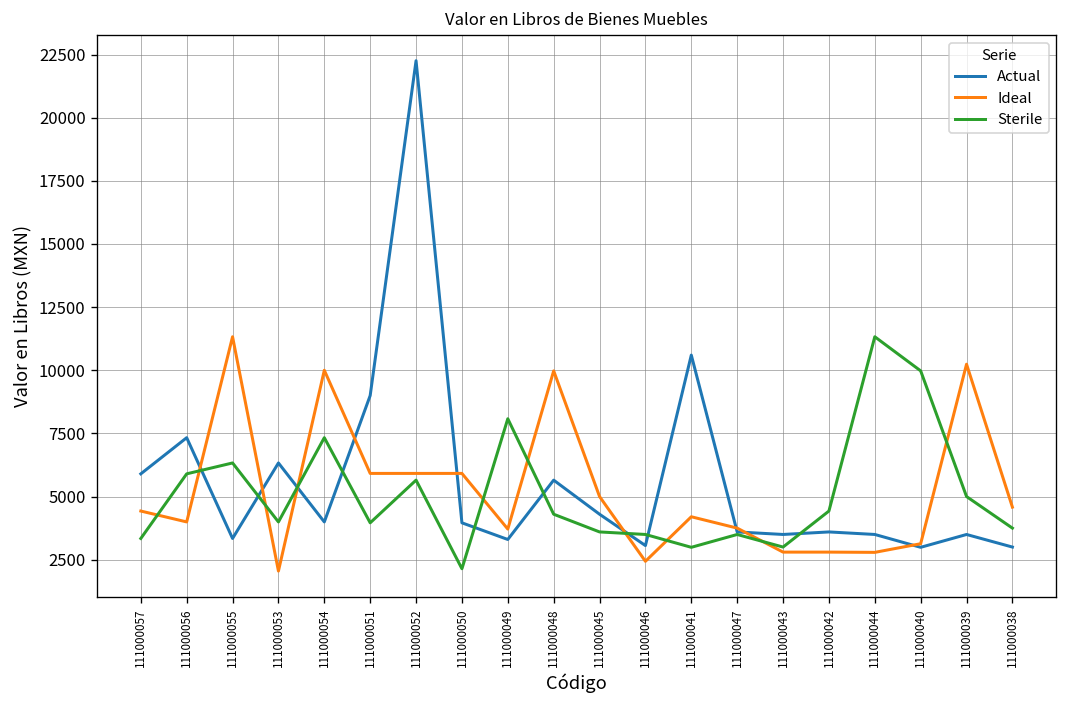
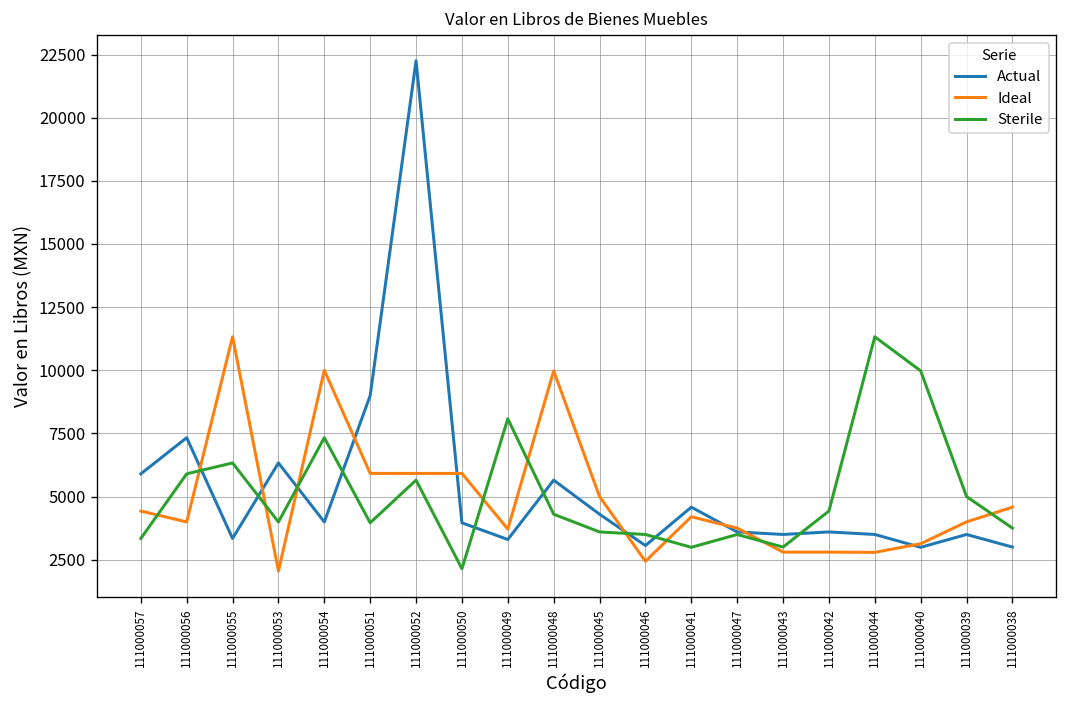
Actual, 111000041: 10600 -> 4600
Ideal, 111000039: 10200 -> 4000
